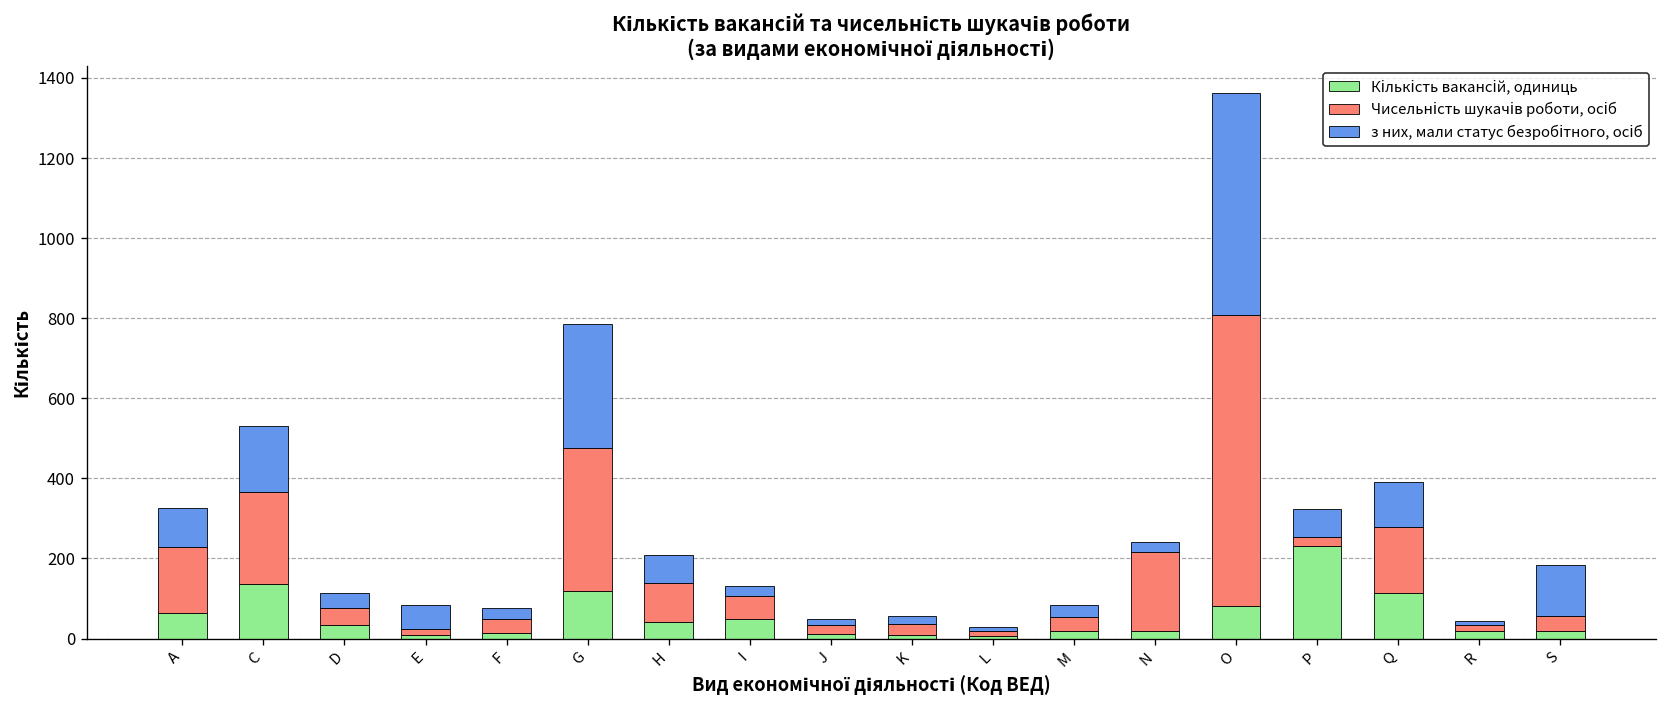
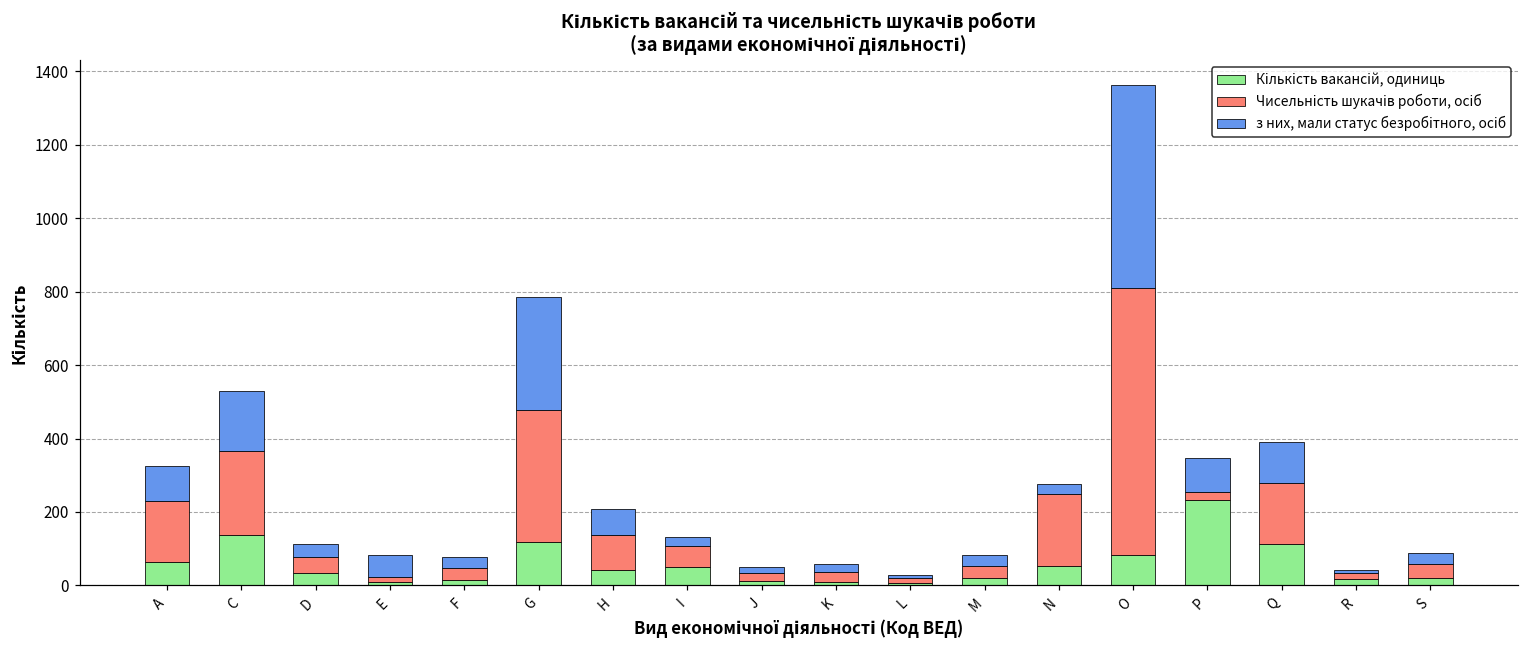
Кількість вакансій, одиниць, N: 20 -> 50
з них, мали статус безробітного, осіб, P: 70 -> 100
з них, мали статус безробітного, осіб, S: 130 -> 30
